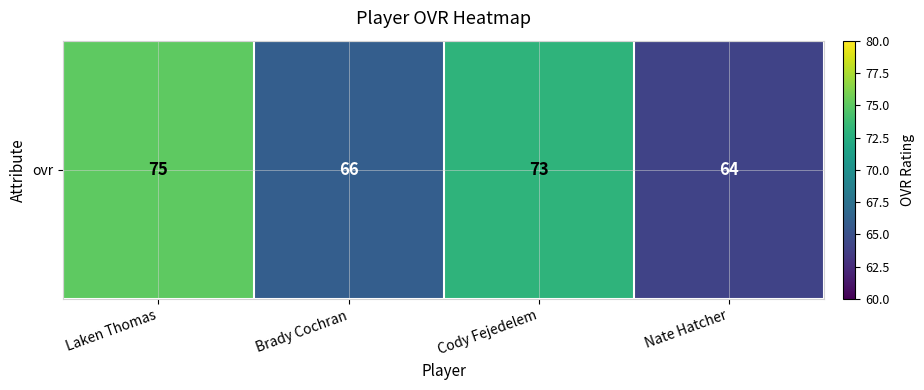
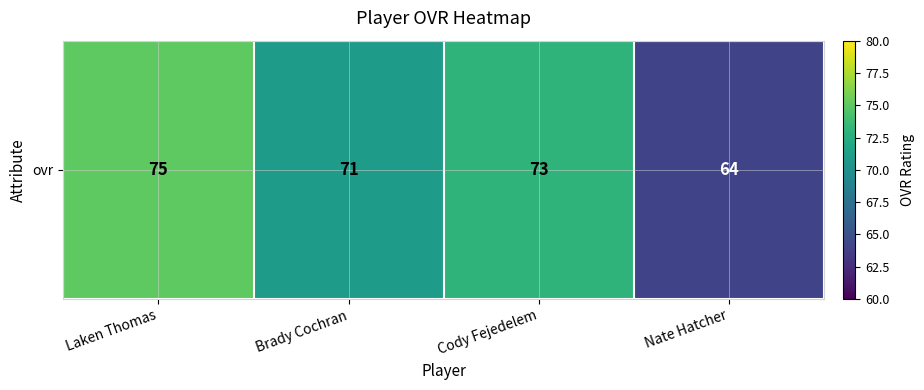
ovr, Brady Cochran: 66 -> 71
